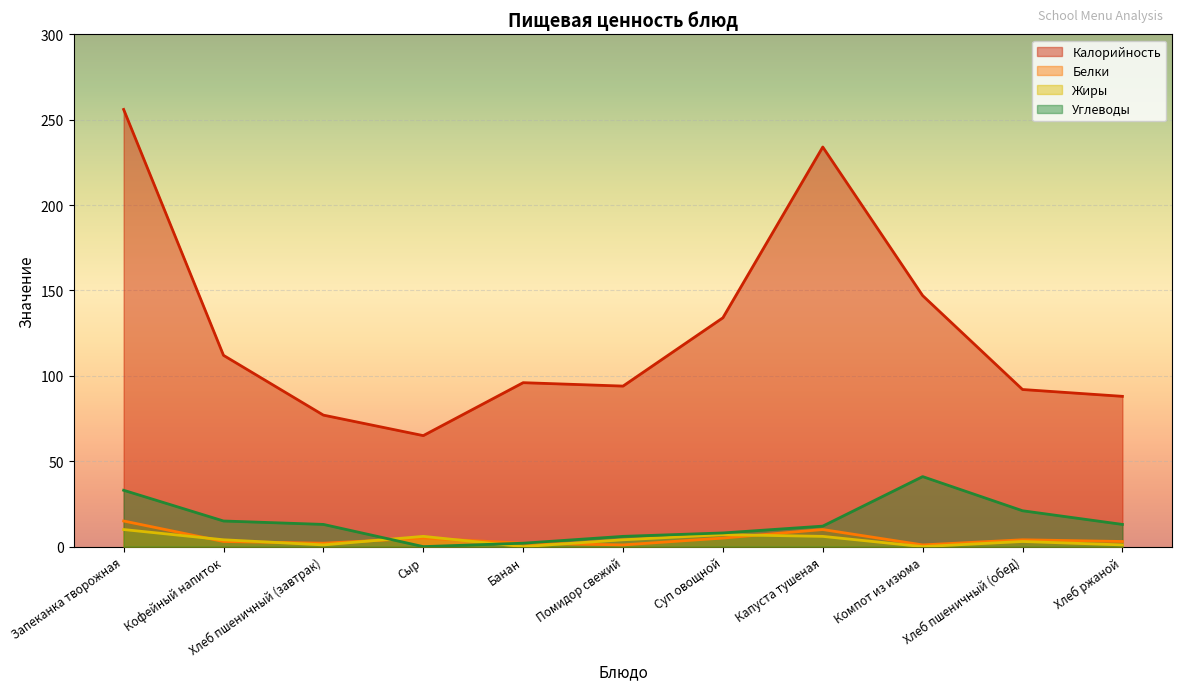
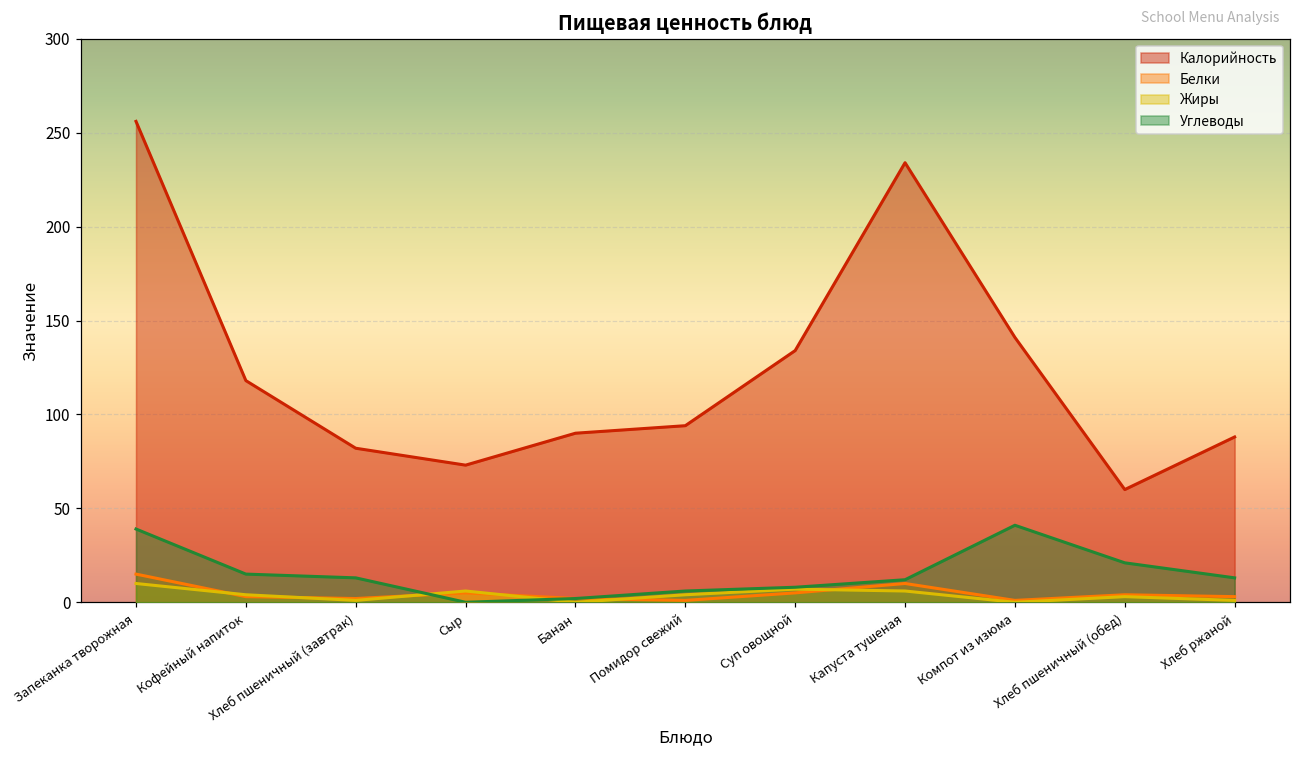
Углеводы, Запеканка творожная: 33 -> 39
Калорийность, Кофейный напиток: 112 -> 118
Калорийность, Хлеб пшеничный (завтрак): 77 -> 82
Калорийность, Сыр: 65 -> 73
Калорийность, Банан: 96 -> 90
Калорийность, Компот из изюма: 147 -> 141
Калорийность, Хлеб пшеничный (обед): 92 -> 60
